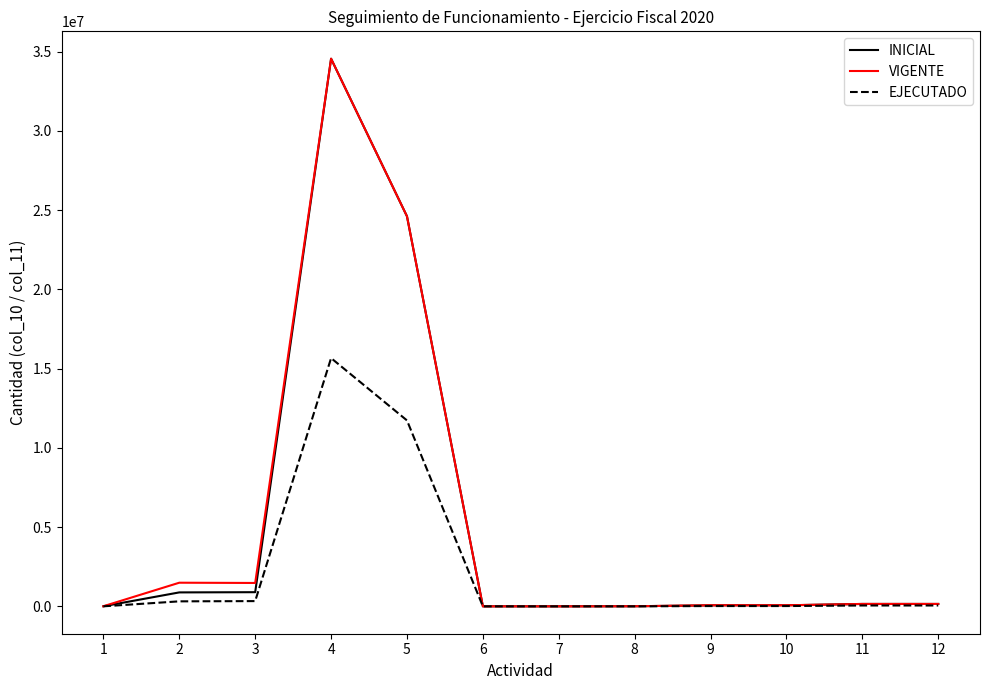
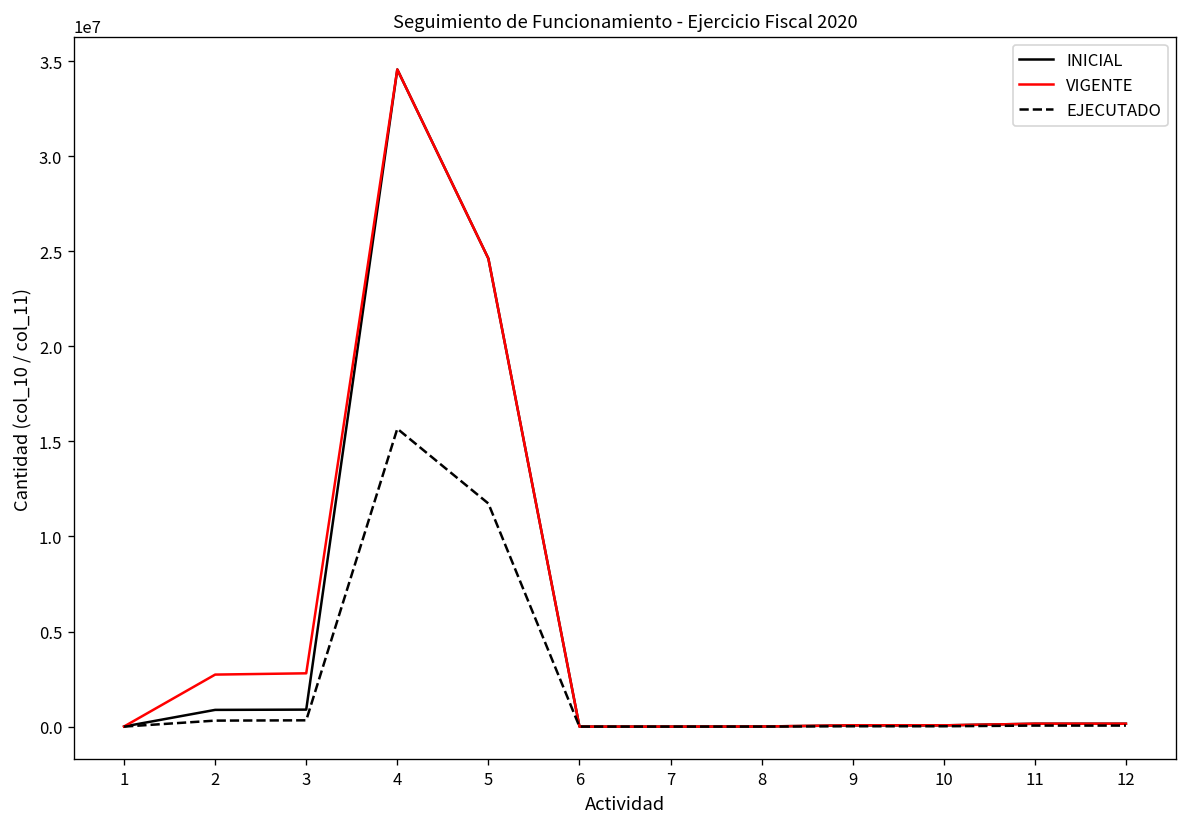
VIGENTE, 2: 1500000 -> 2700000
VIGENTE, 3: 1500000 -> 2800000
